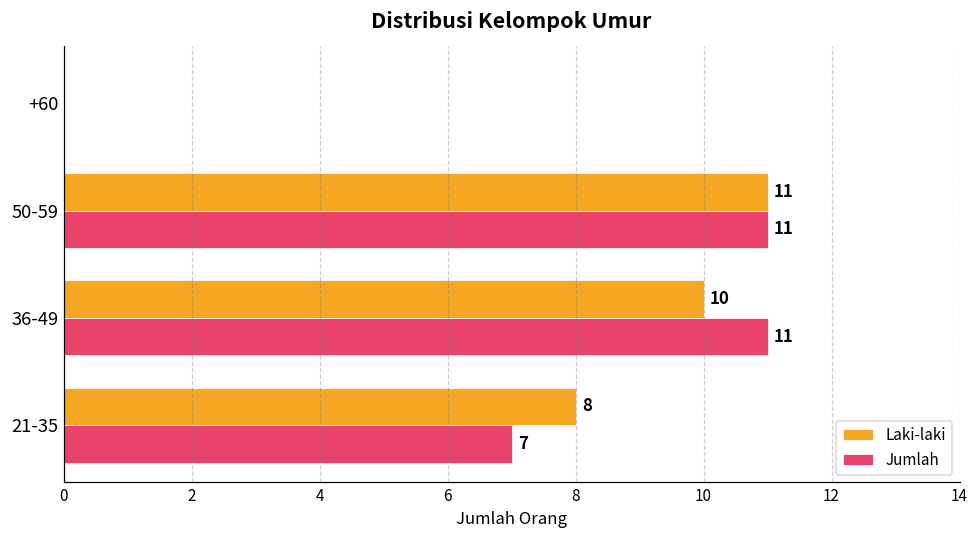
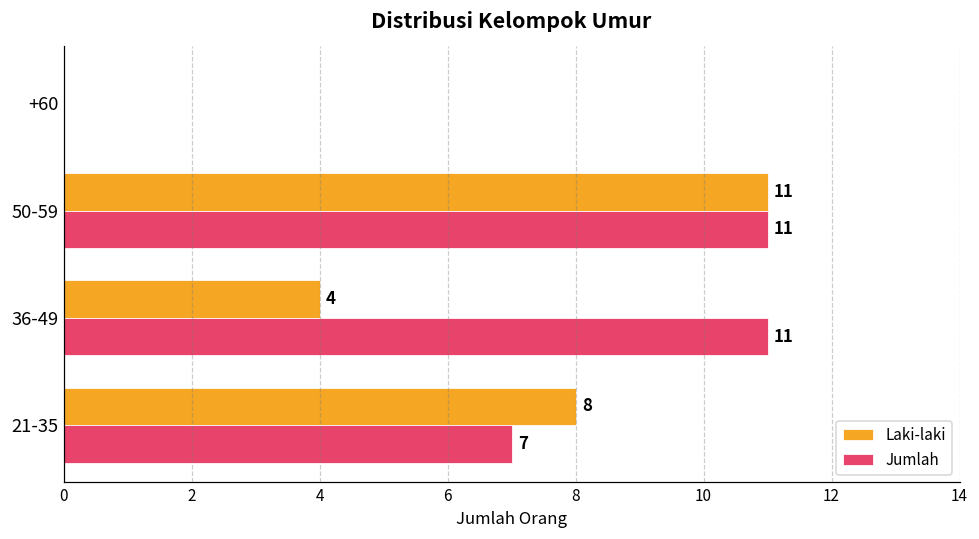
Laki-laki, 36-49: 10 -> 4
